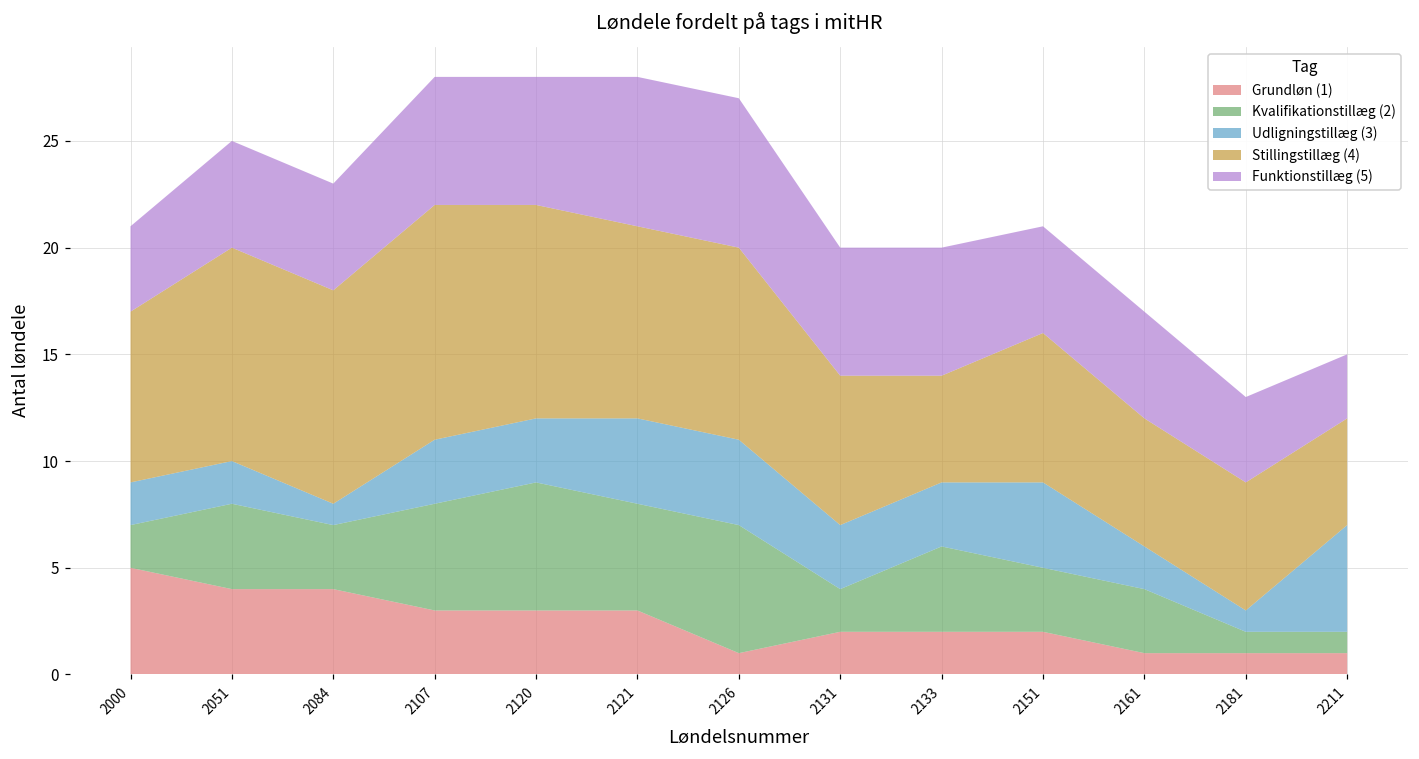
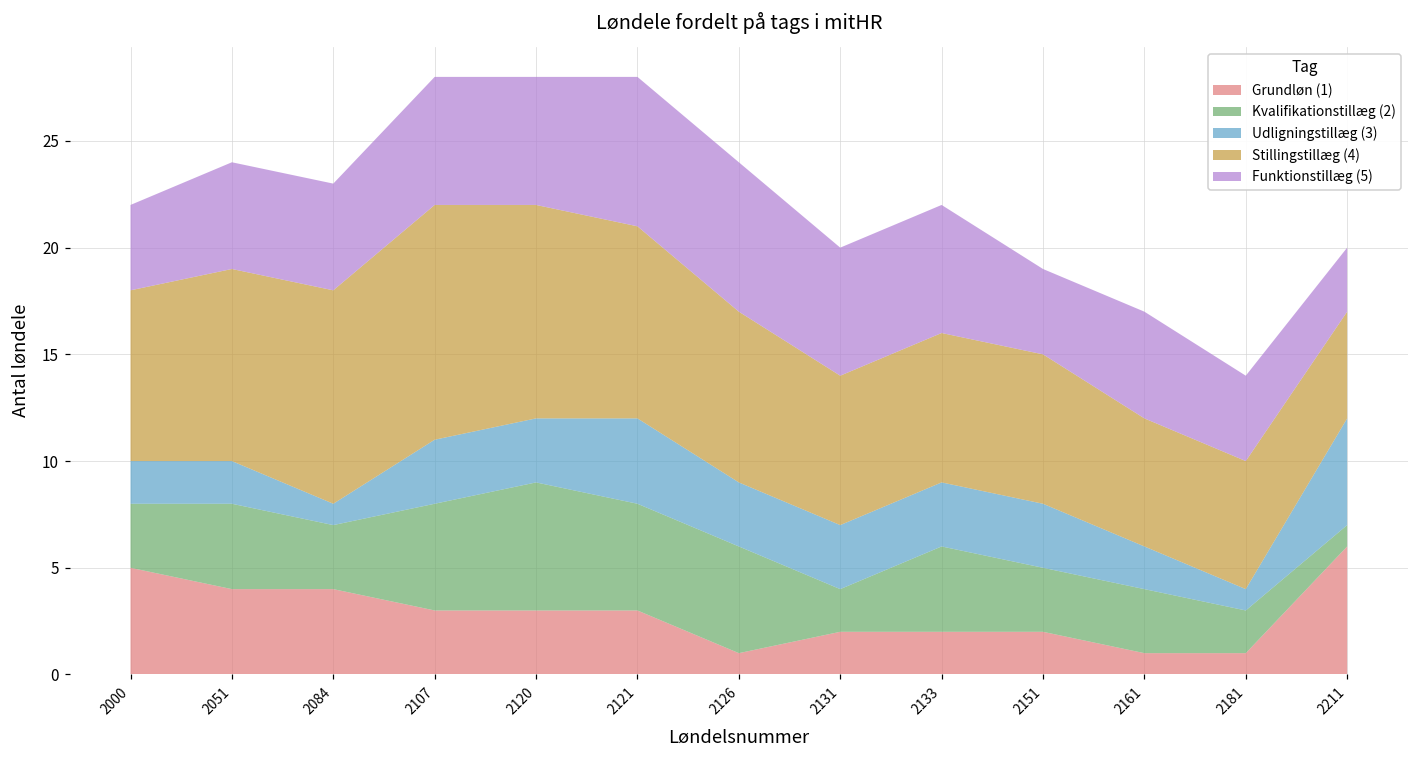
Kvalifikationstillæg (2), 2000: 2 -> 3
Stillingstillæg (4), 2051: 10 -> 9
Kvalifikationstillæg (2), 2126: 6 -> 5
Udligningstillæg (3), 2126: 4 -> 3
Stillingstillæg (4), 2126: 9 -> 8
Stillingstillæg (4), 2133: 5 -> 7
Udligningstillæg (3), 2151: 4 -> 3
Funktionstillæg (5), 2151: 5 -> 4
Kvalifikationstillæg (2), 2181: 1 -> 2
Grundløn (1), 2211: 1 -> 6
